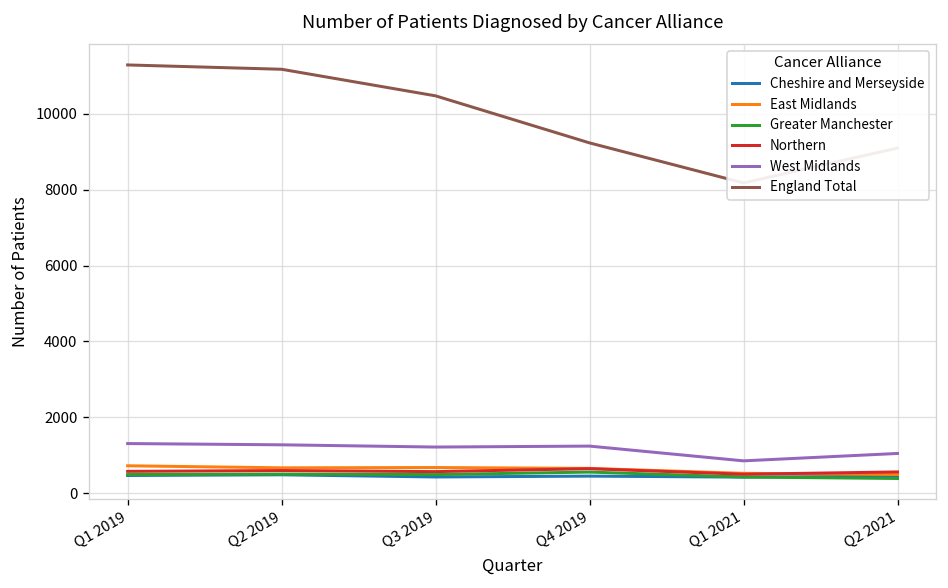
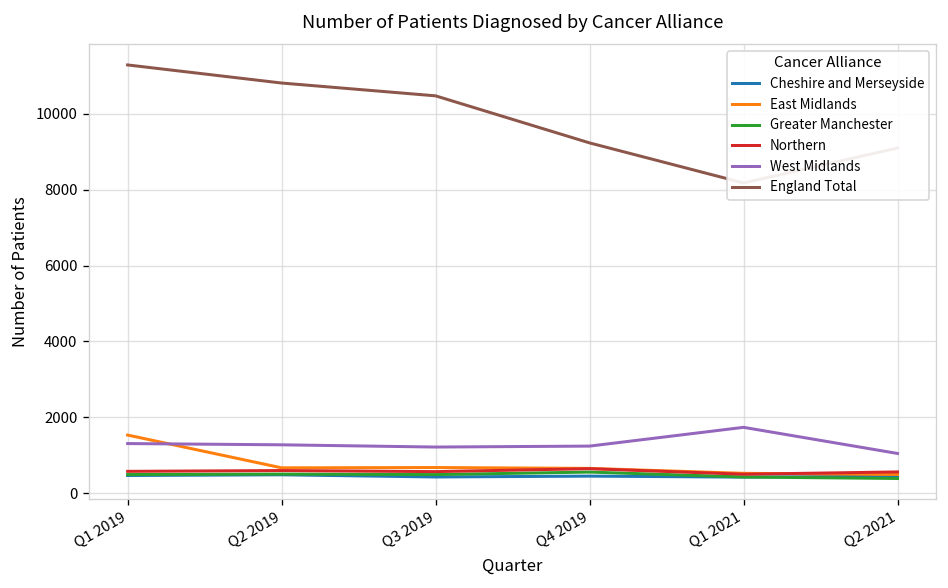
East Midlands, Q1 2019: 700 -> 1500
England Total, Q2 2019: 11200 -> 10800
West Midlands, Q1 2021: 800 -> 1700
